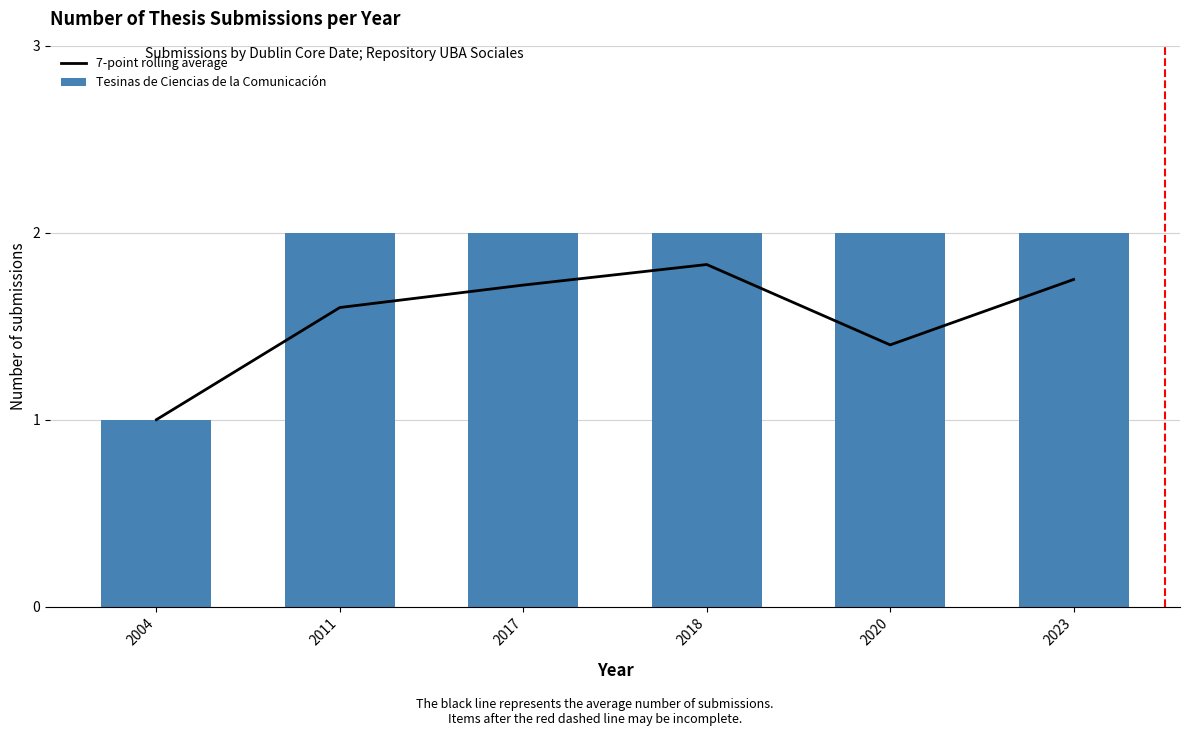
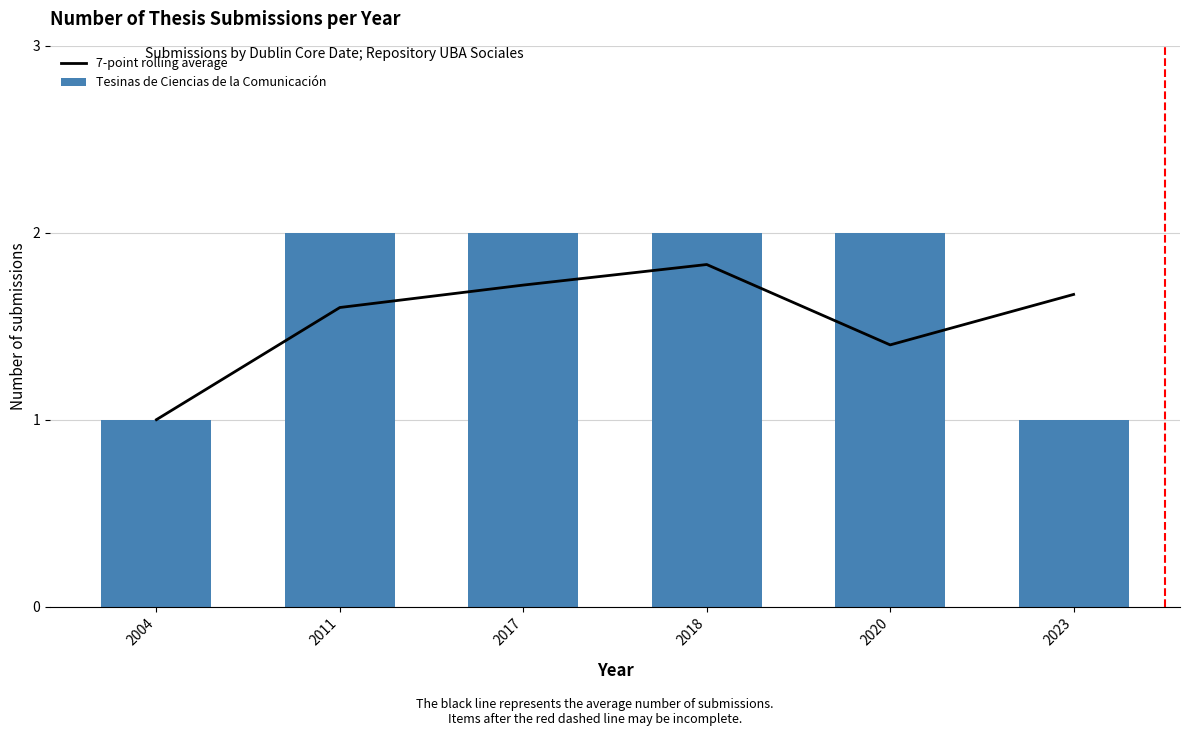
7-point rolling average, 2023: 1.75 -> 1.67
Tesinas de Ciencias de la Comunicación, 2023: 2 -> 1
